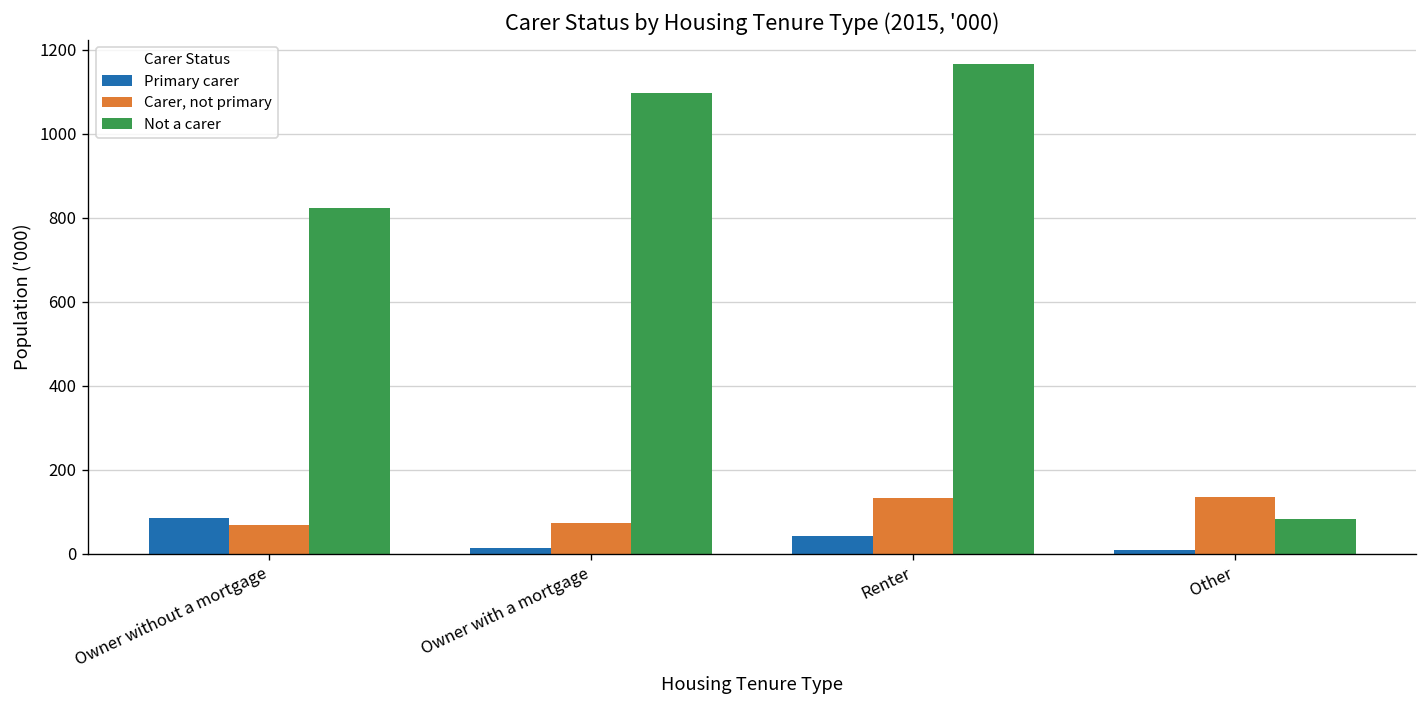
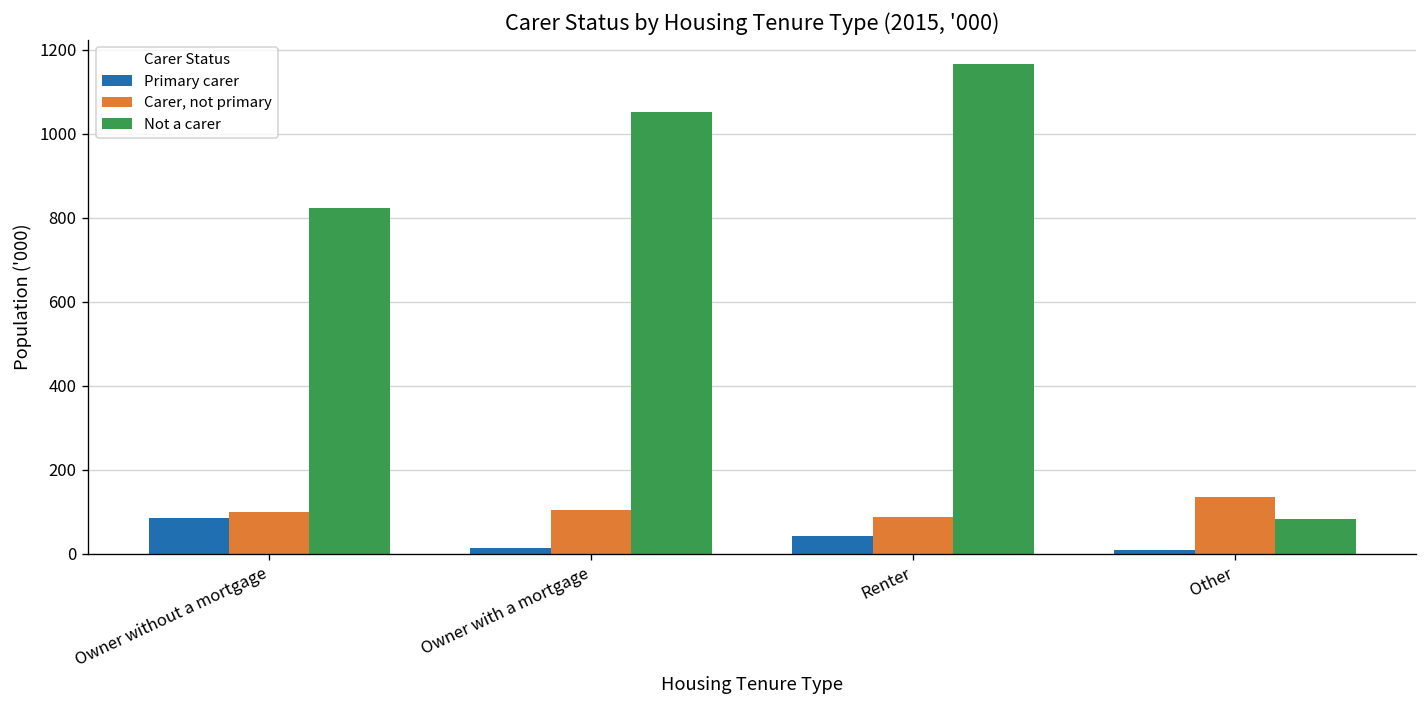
Carer, not primary, Owner without a mortgage: 70 -> 100
Carer, not primary, Owner with a mortgage: 70 -> 100
Not a carer, Owner with a mortgage: 1100 -> 1050
Carer, not primary, Renter: 130 -> 90
